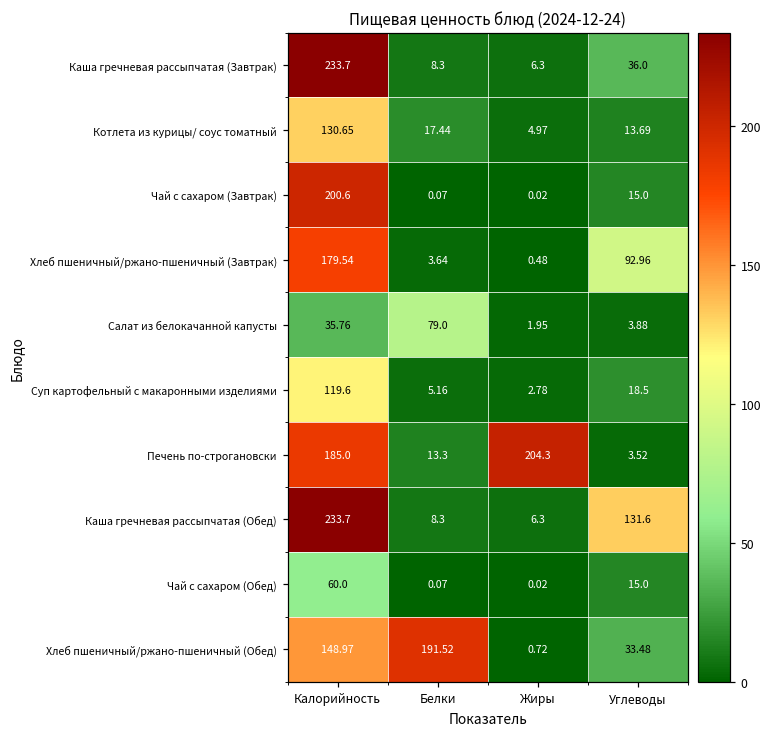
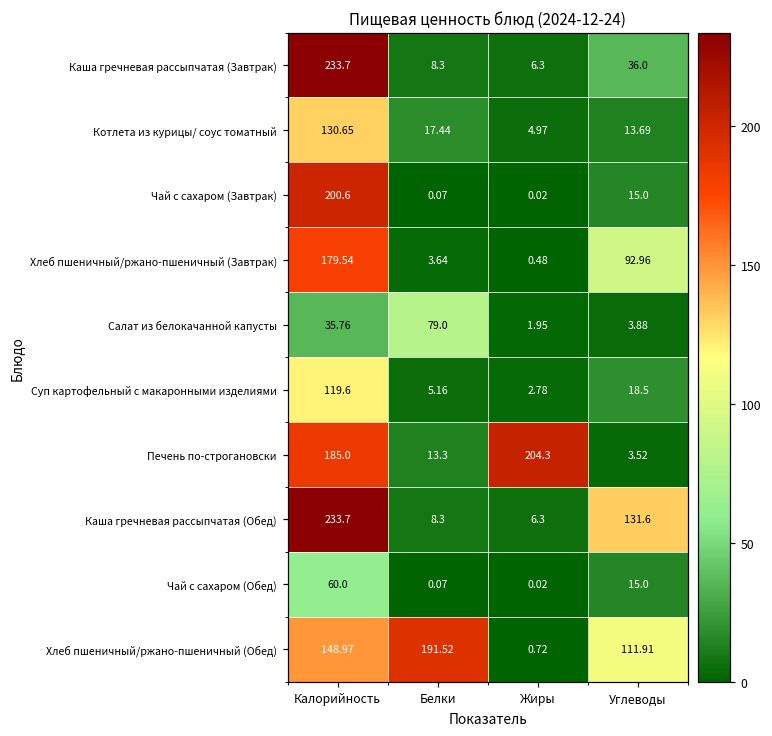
Хлеб пшеничный/ржано-пшеничный (Обед), Углеводы: 33.48 -> 111.91
